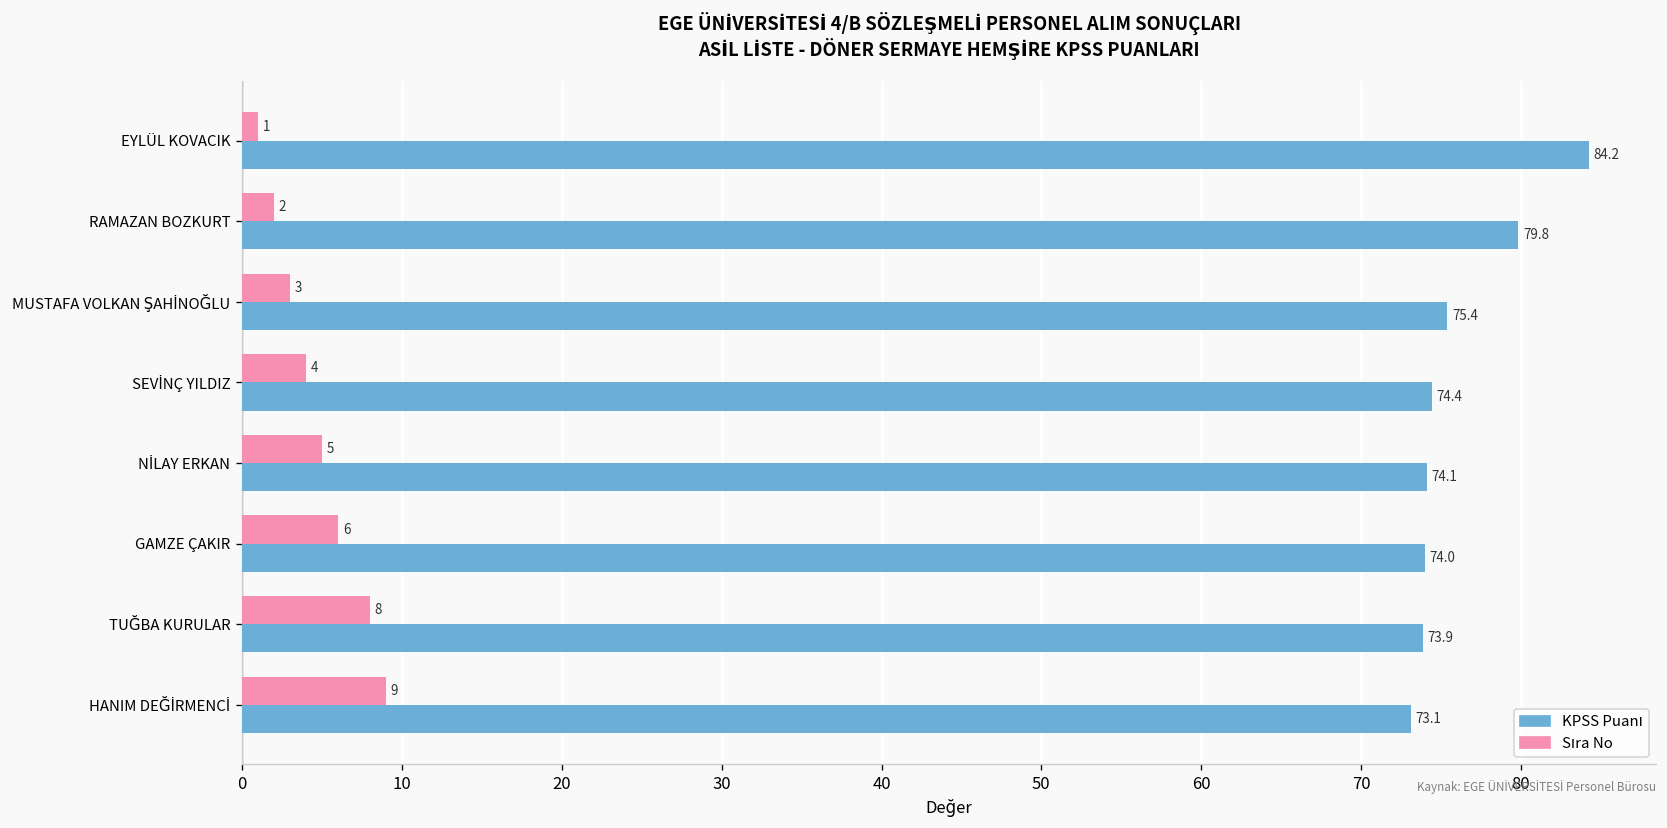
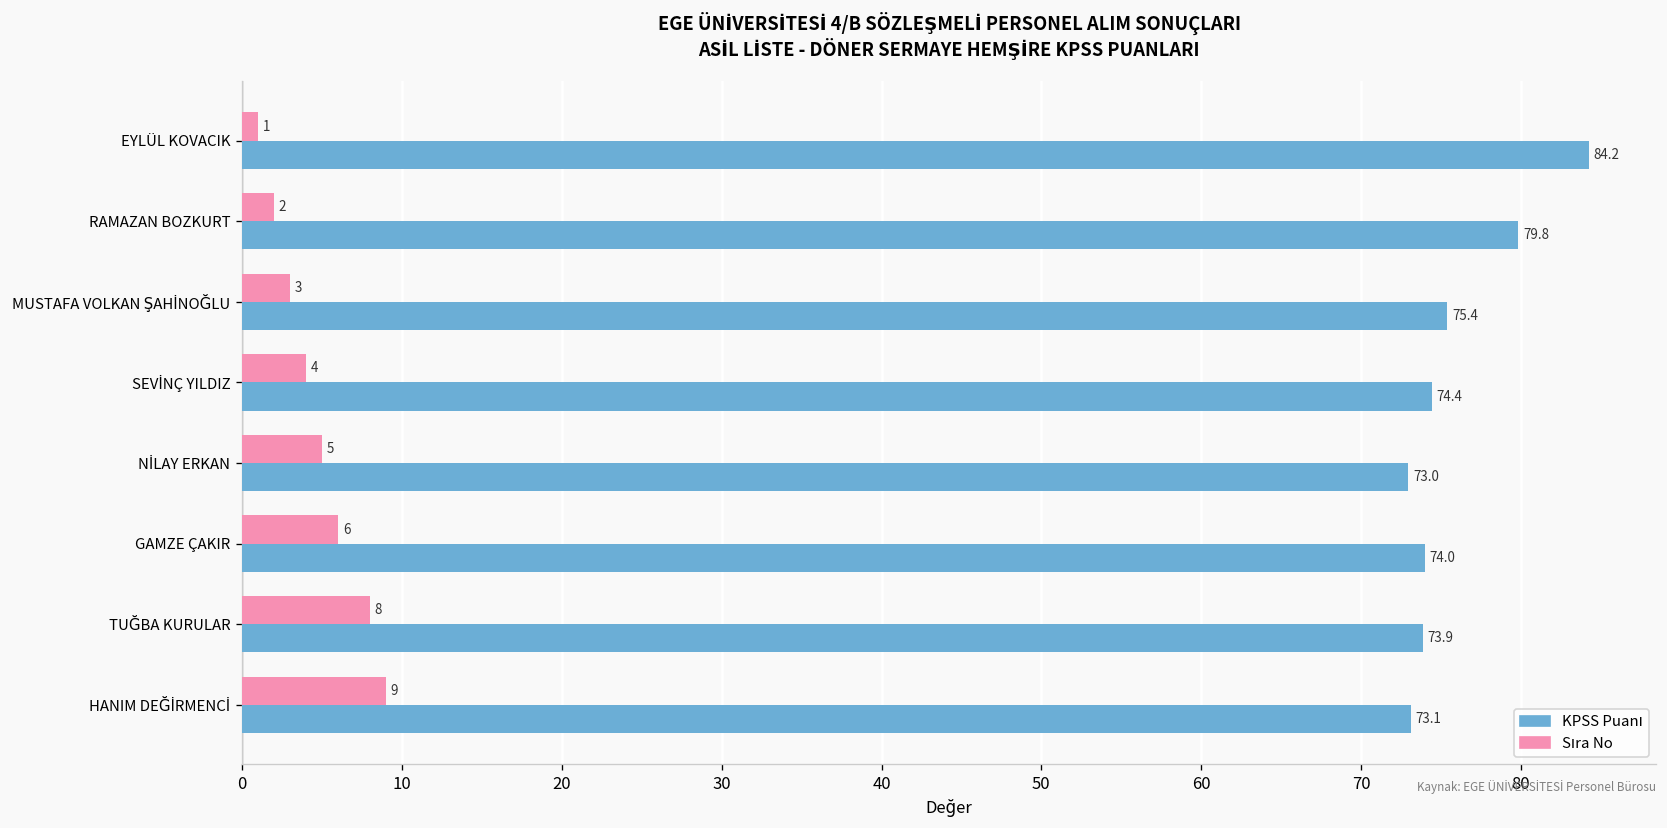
KPSS Puanı, NİLAY ERKAN: 74.1 -> 73.0
